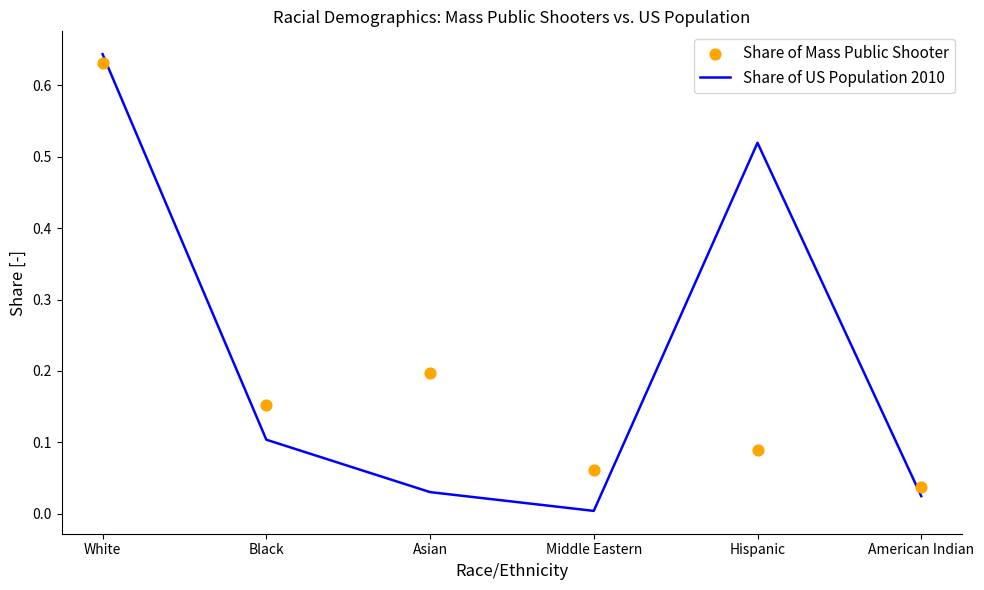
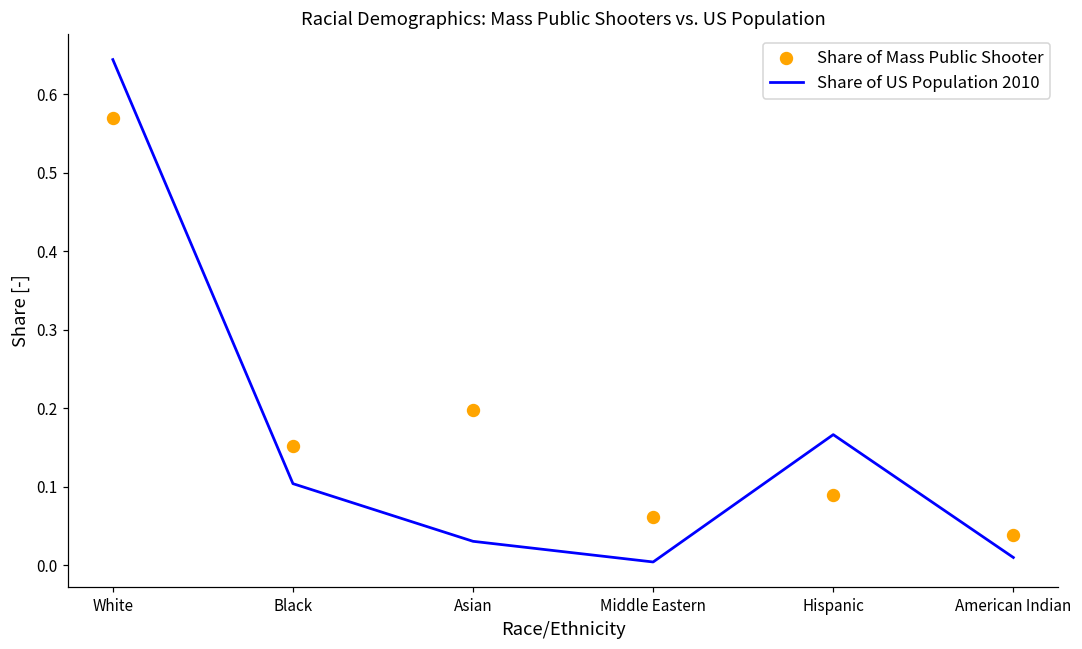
Share of Mass Public Shooter, White: 0.63 -> 0.57
Share of US Population 2010, Hispanic: 0.52 -> 0.17
Share of US Population 2010, American Indian: 0.02 -> 0.01
